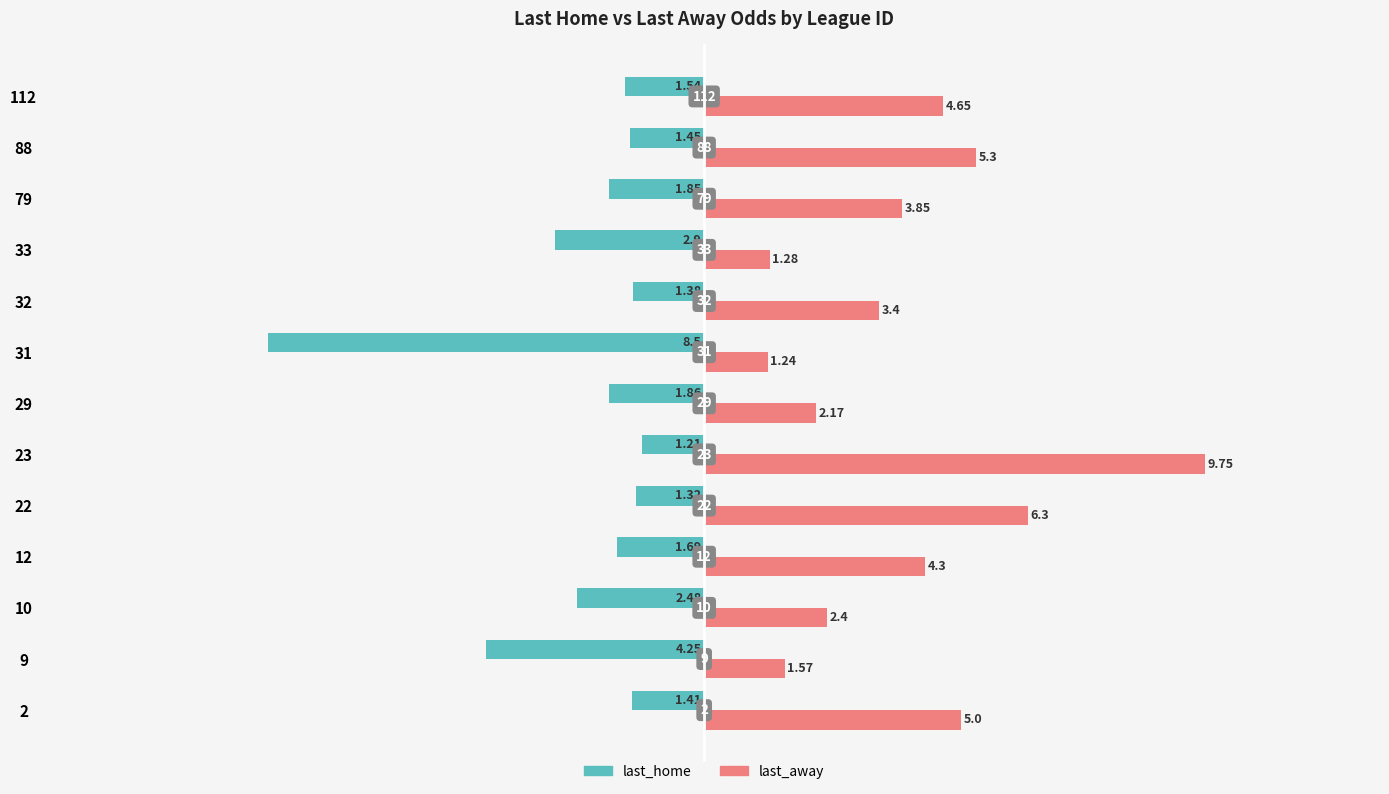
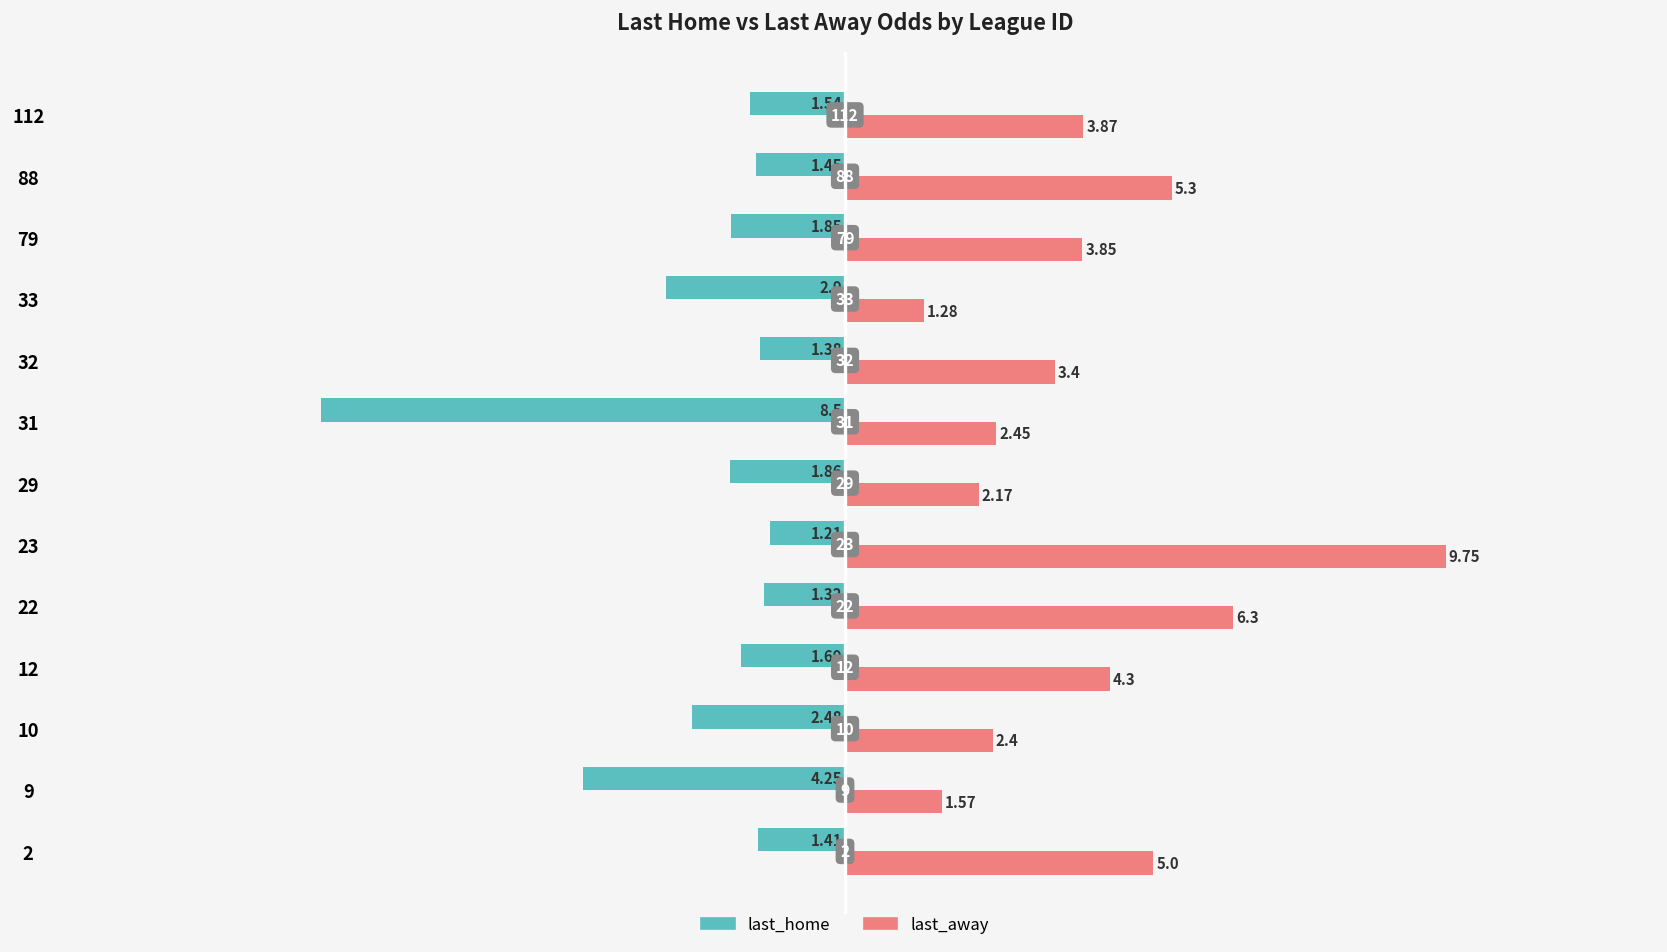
last_away, 112: 4.65 -> 3.87
last_away, 31: 1.24 -> 2.45
